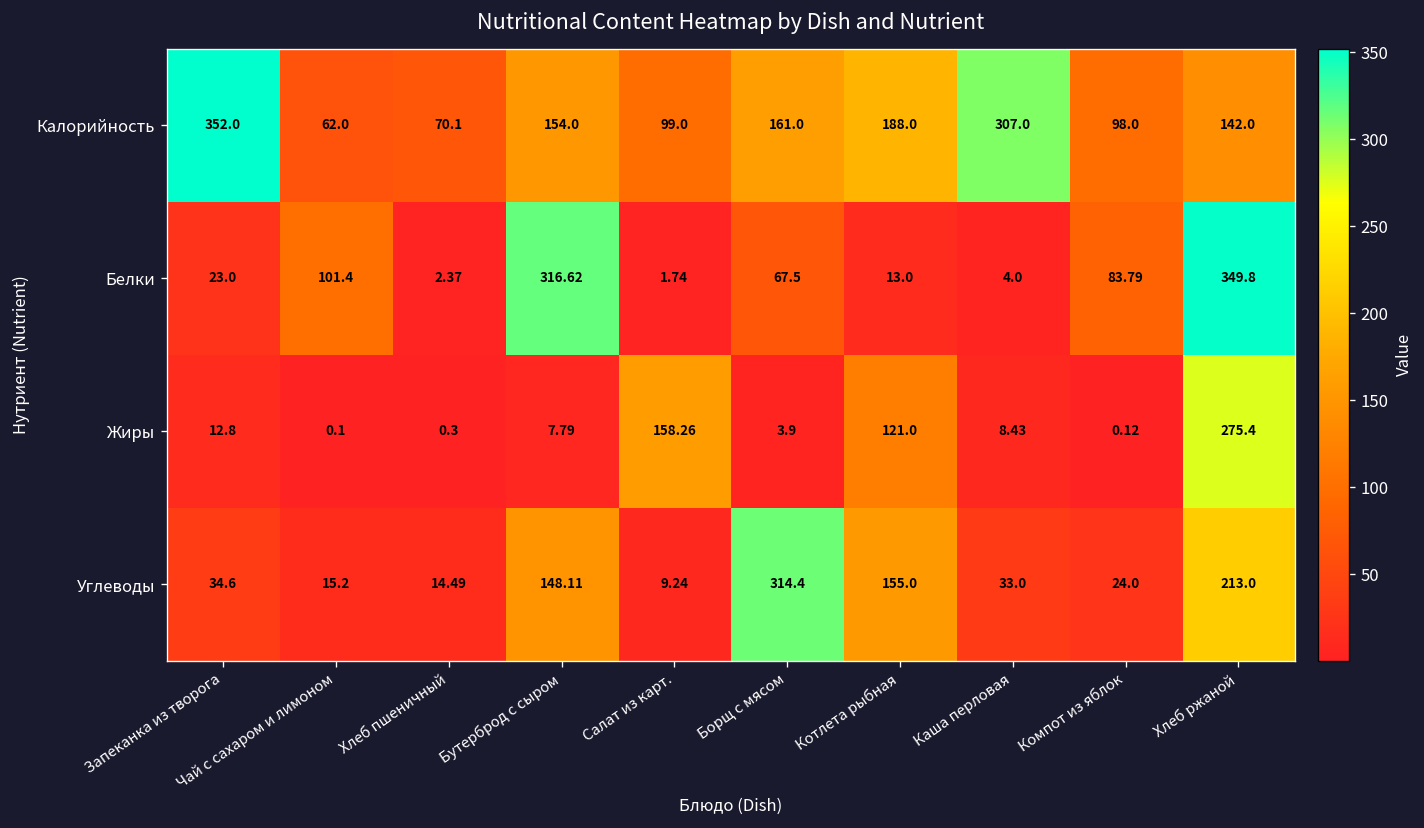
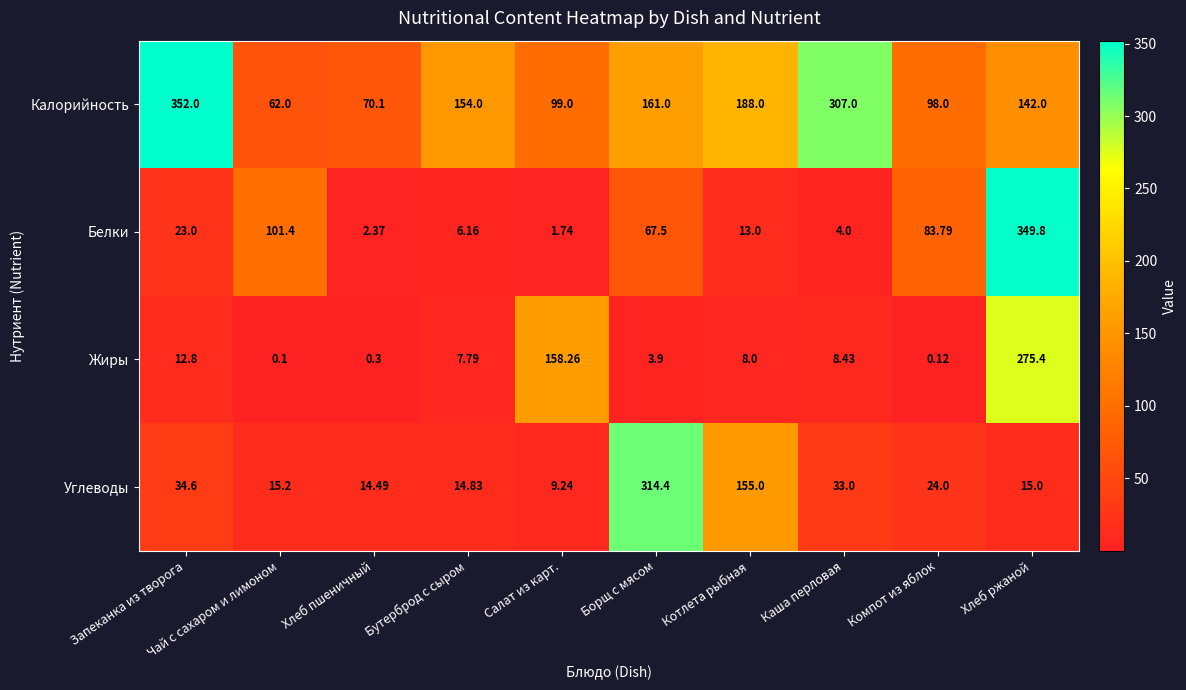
Белки, Бутерброд с сыром: 316.62 -> 6.16
Жиры, Котлета рыбная: 121.0 -> 8.0
Углеводы, Бутерброд с сыром: 148.11 -> 14.83
Углеводы, Хлеб ржаной: 213.0 -> 15.0
